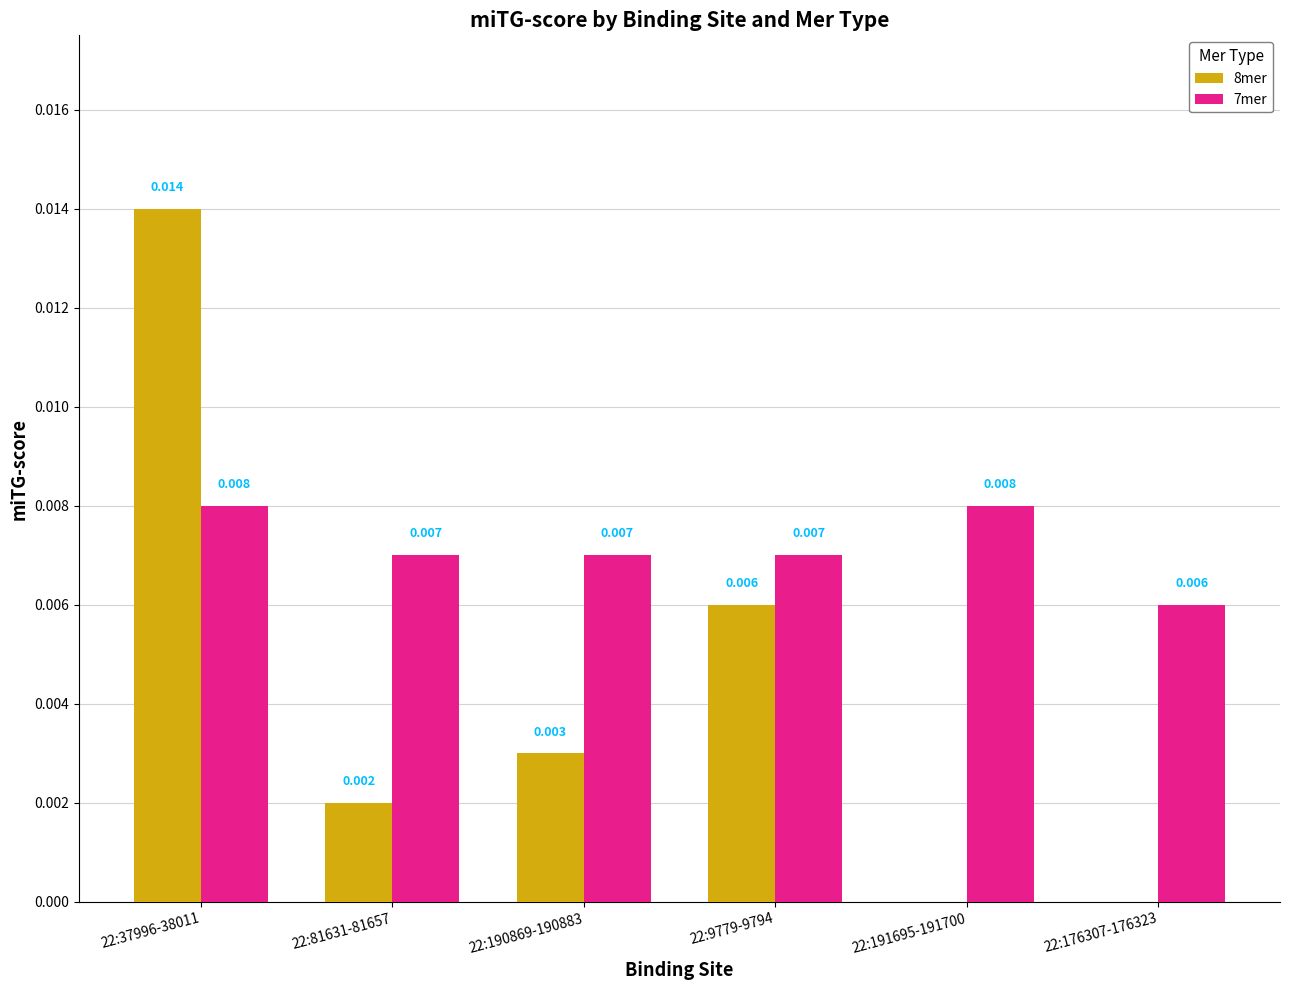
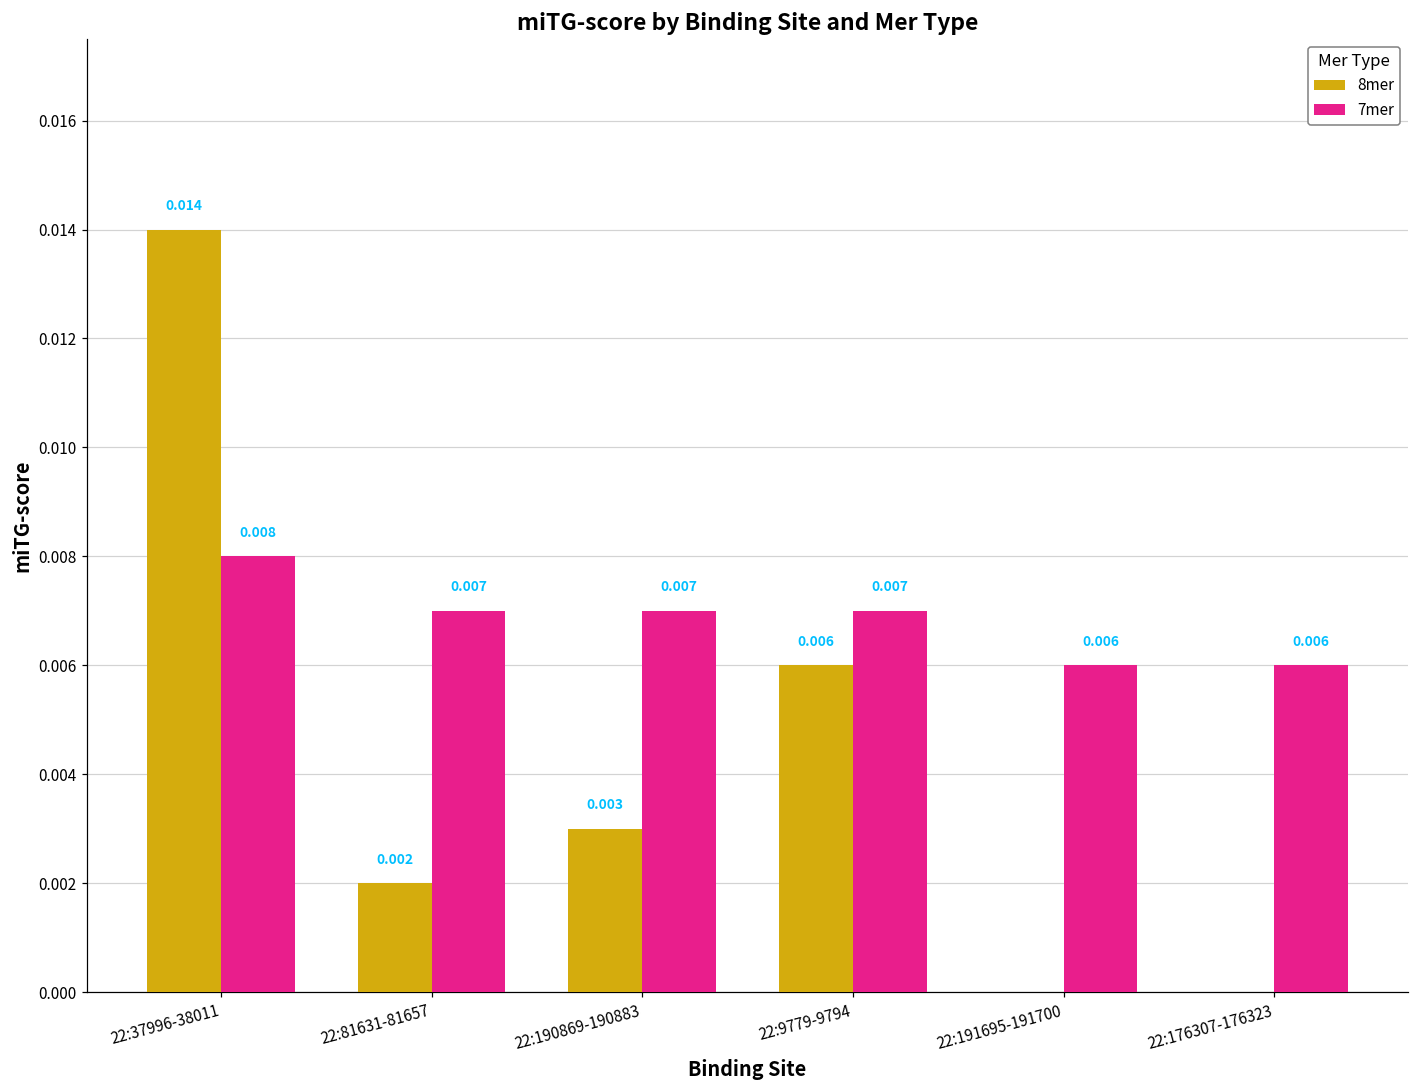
7mer, 22:191695-191700: 0.008 -> 0.006
